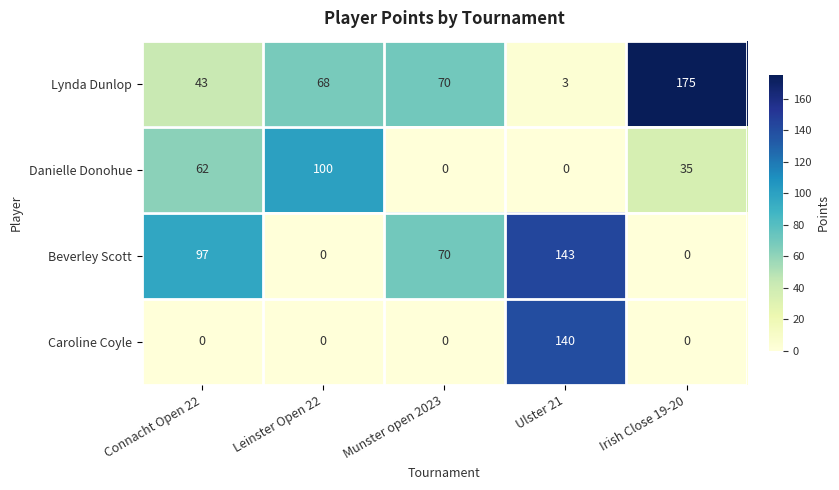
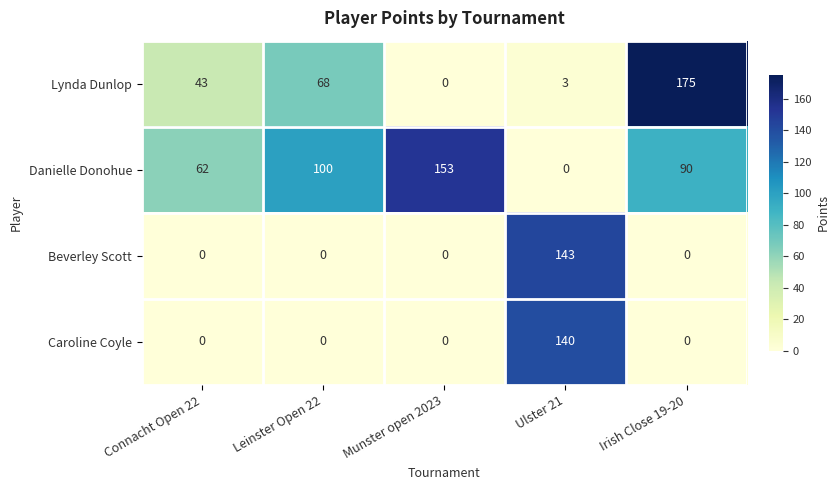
Lynda Dunlop, Munster open 2023: 70 -> 0
Danielle Donohue, Munster open 2023: 0 -> 153
Danielle Donohue, Irish Close 19-20: 35 -> 90
Beverley Scott, Connacht Open 22: 97 -> 0
Beverley Scott, Munster open 2023: 70 -> 0
